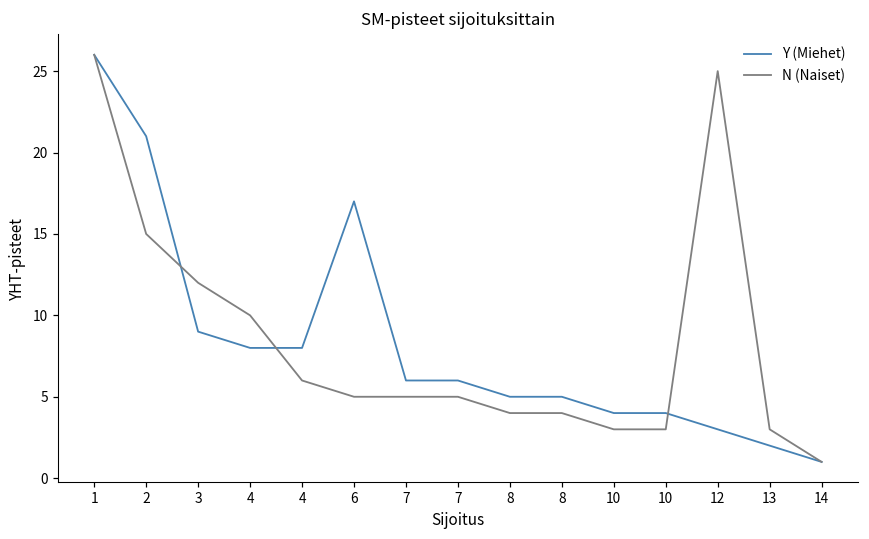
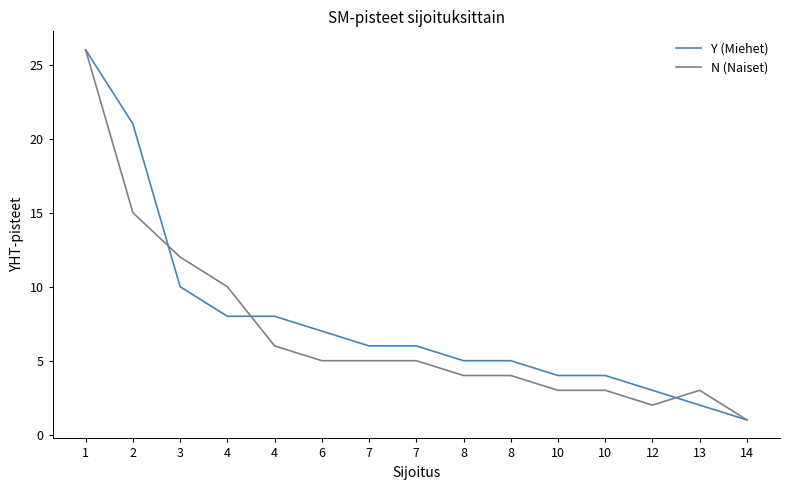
Y (Miehet), 3: 9 -> 10
Y (Miehet), 6: 17 -> 7
N (Naiset), 12: 25 -> 2
